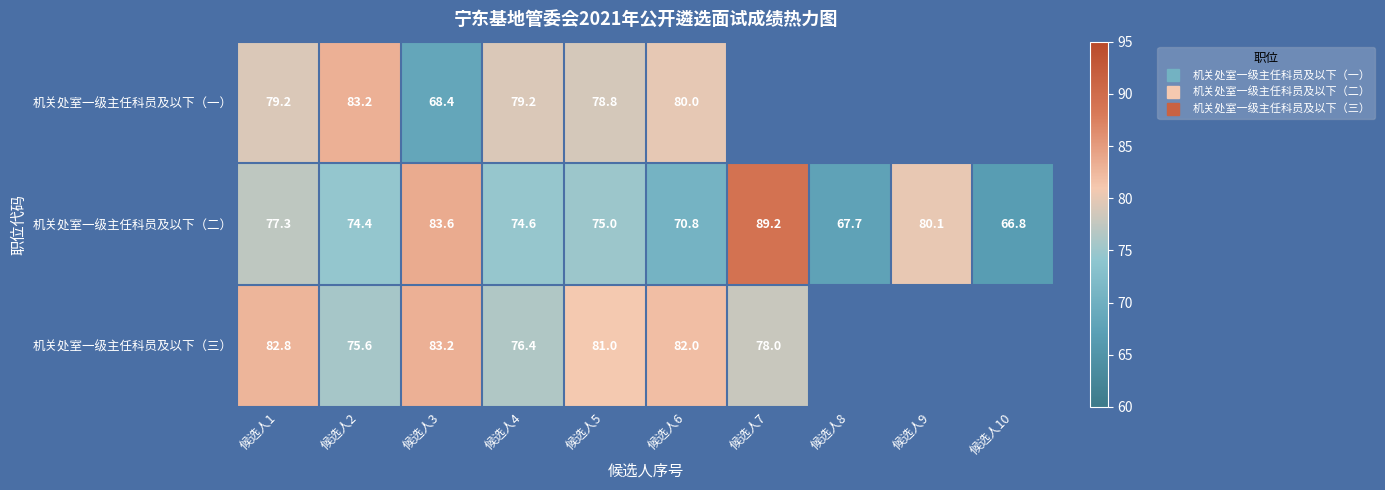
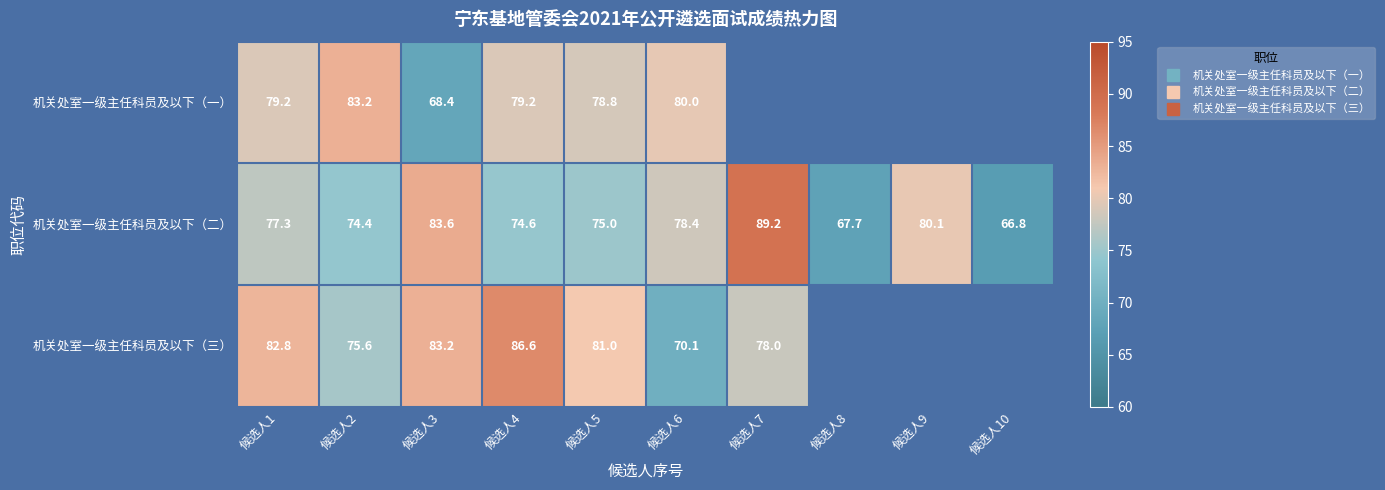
机关处室一级主任科员及以下（二）, 候选人6: 70.8 -> 78.4
机关处室一级主任科员及以下（三）, 候选人4: 76.4 -> 86.6
机关处室一级主任科员及以下（三）, 候选人6: 82.0 -> 70.1
